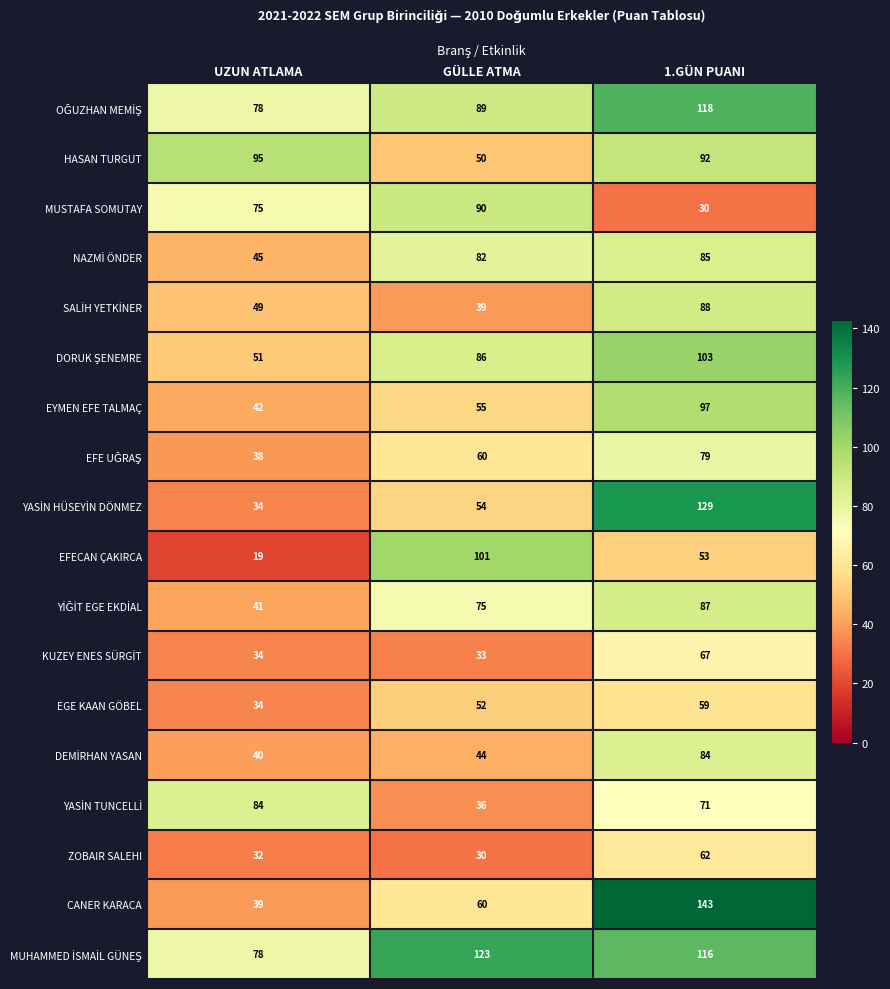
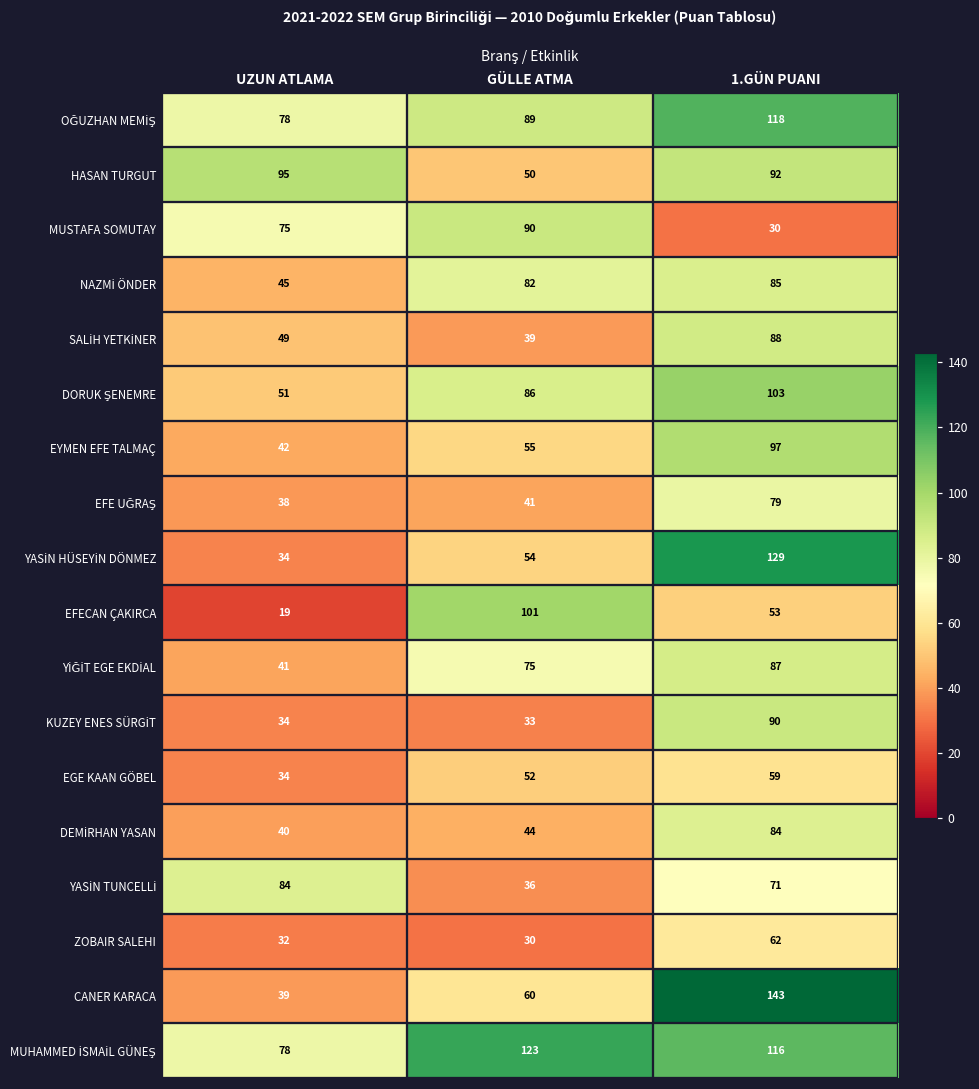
EFE UĞRAŞ, GÜLLE ATMA: 60 -> 41
KUZEY ENES SÜRGİT, 1.GÜN PUANI: 67 -> 90
